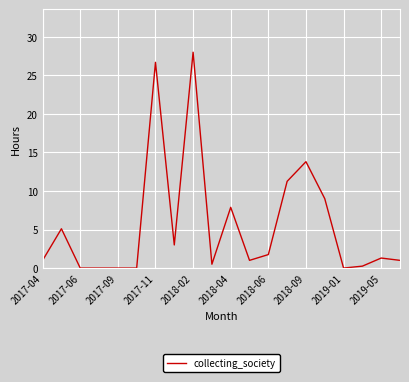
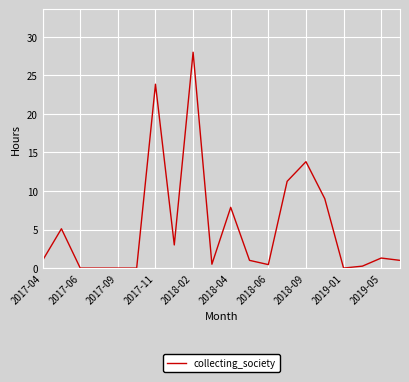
2017-11: 27 -> 24
2018-06: 2 -> 0
